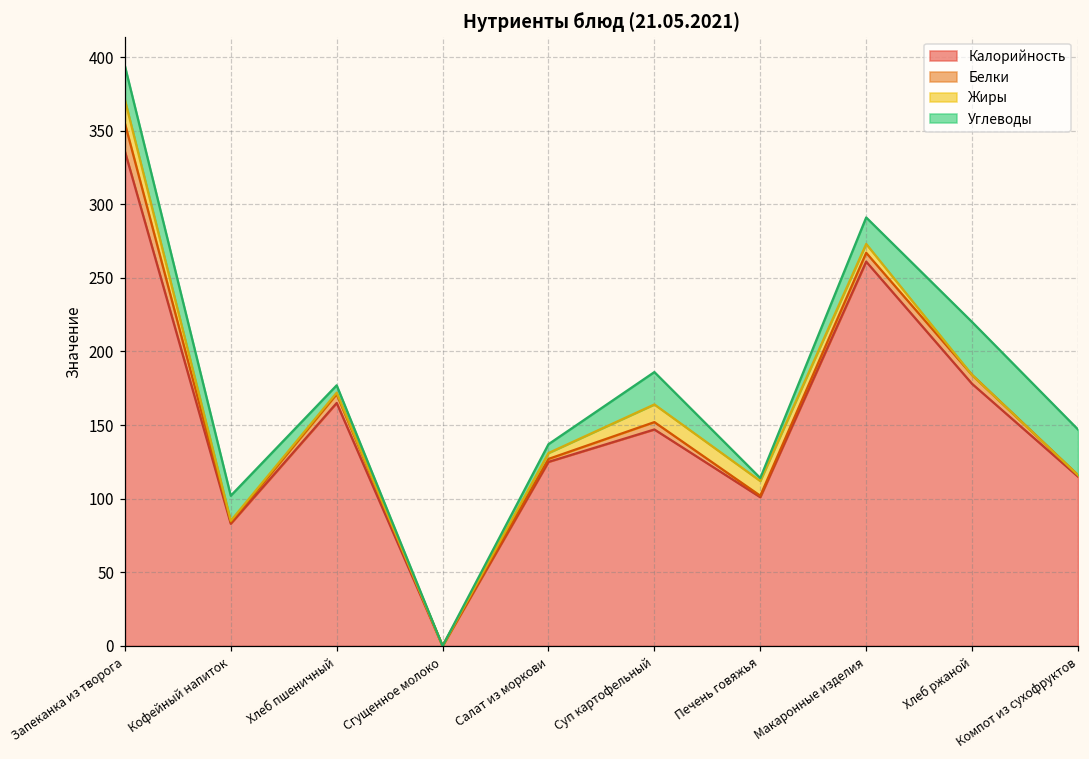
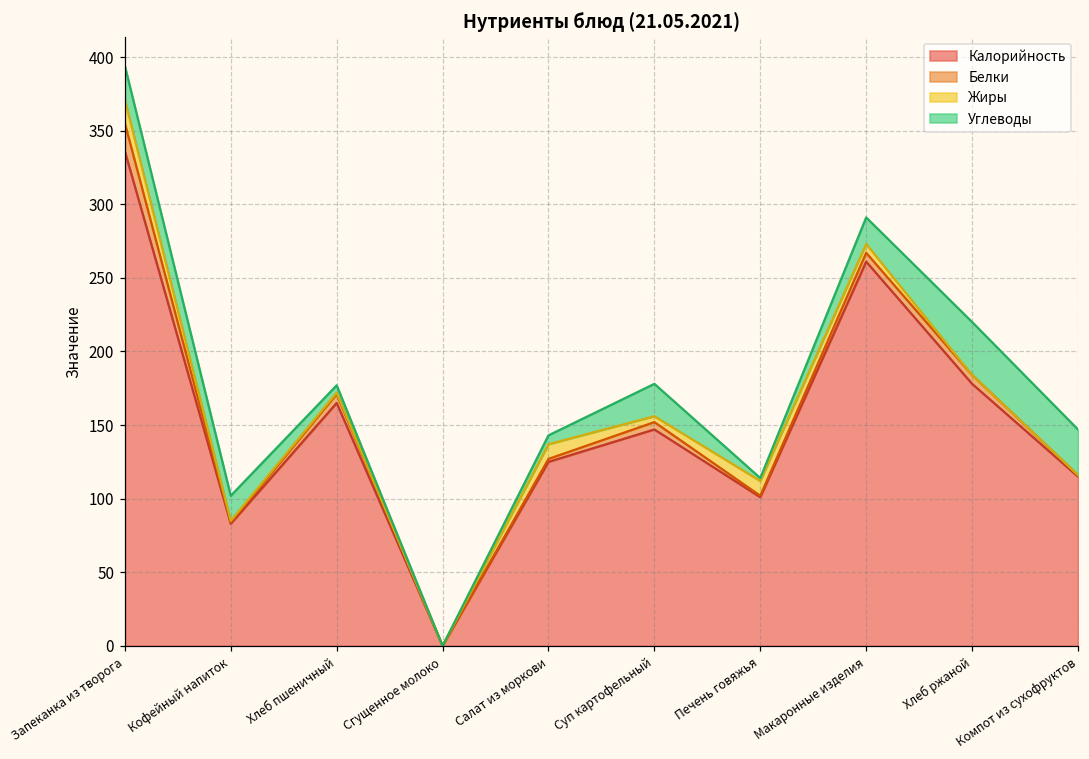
Жиры, Салат из моркови: 4 -> 10
Жиры, Суп картофельный: 12 -> 4
